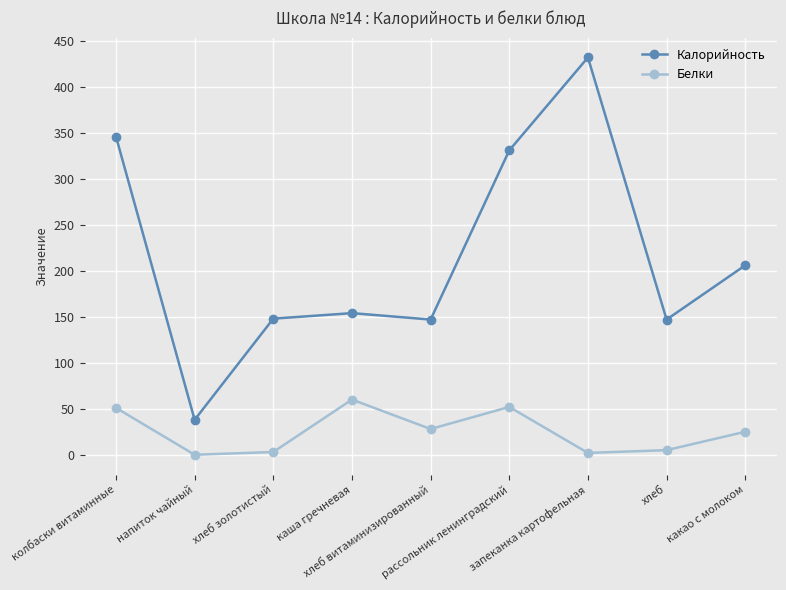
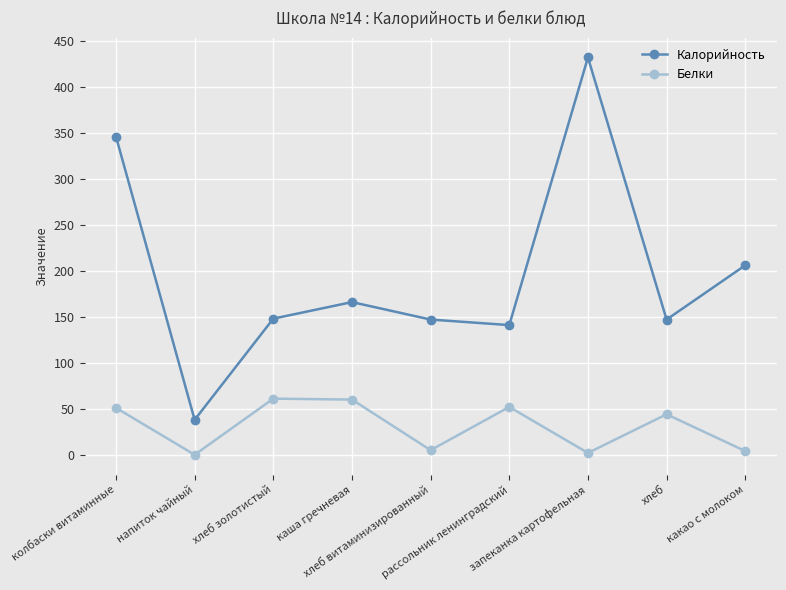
Белки, хлеб золотистый: 0 -> 60
Калорийность, каша гречневая: 150 -> 170
Белки, хлеб витаминизированный: 30 -> 10
Калорийность, рассольник ленинградский: 330 -> 140
Белки, хлеб: 10 -> 40
Белки, какао с молоком: 30 -> 0
